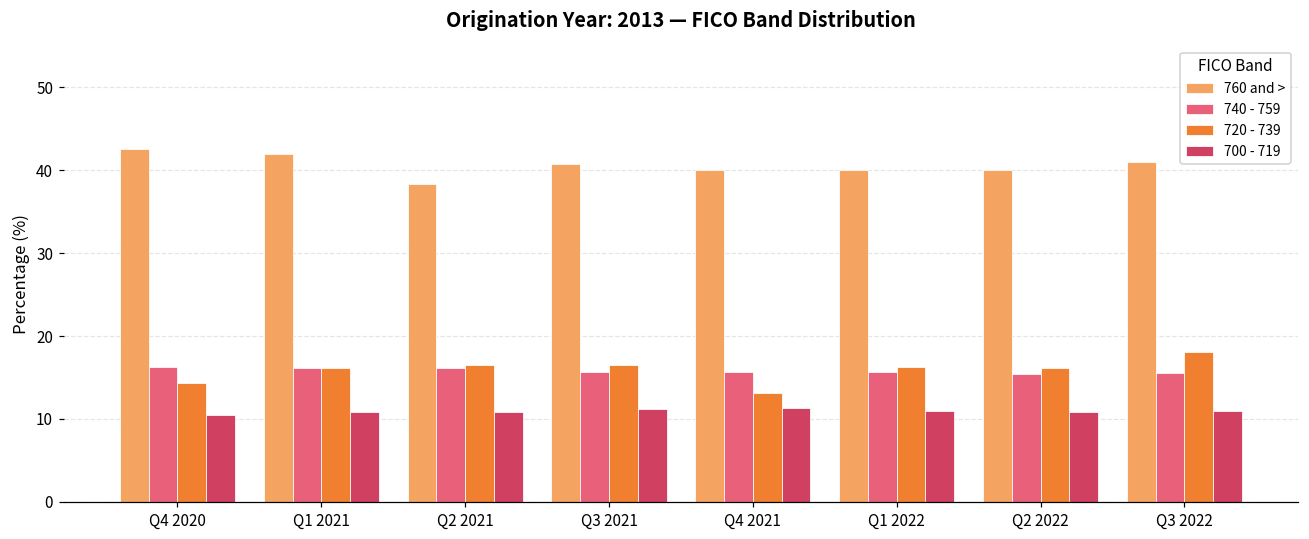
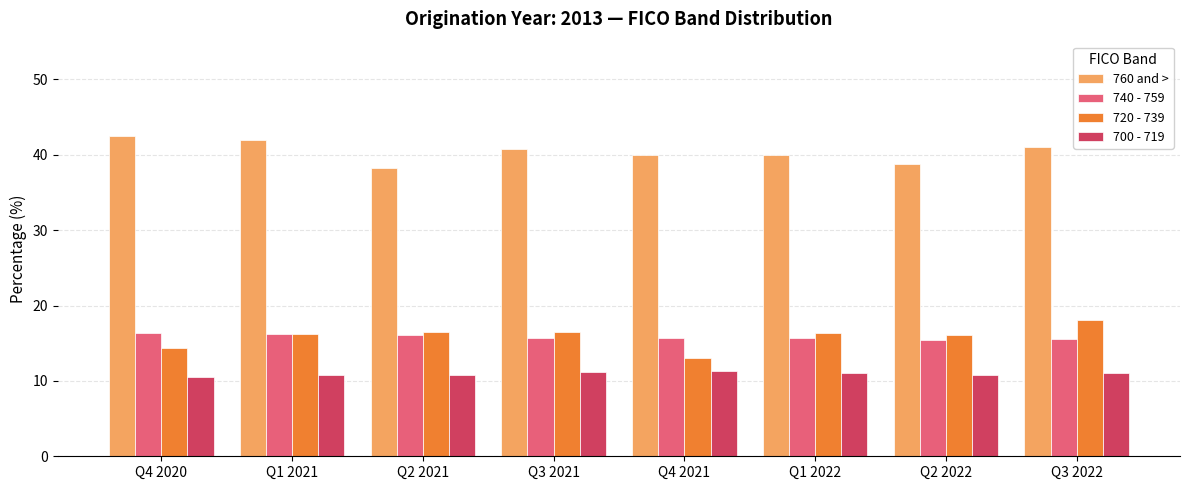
760 and >, Q2 2022: 40 -> 39
